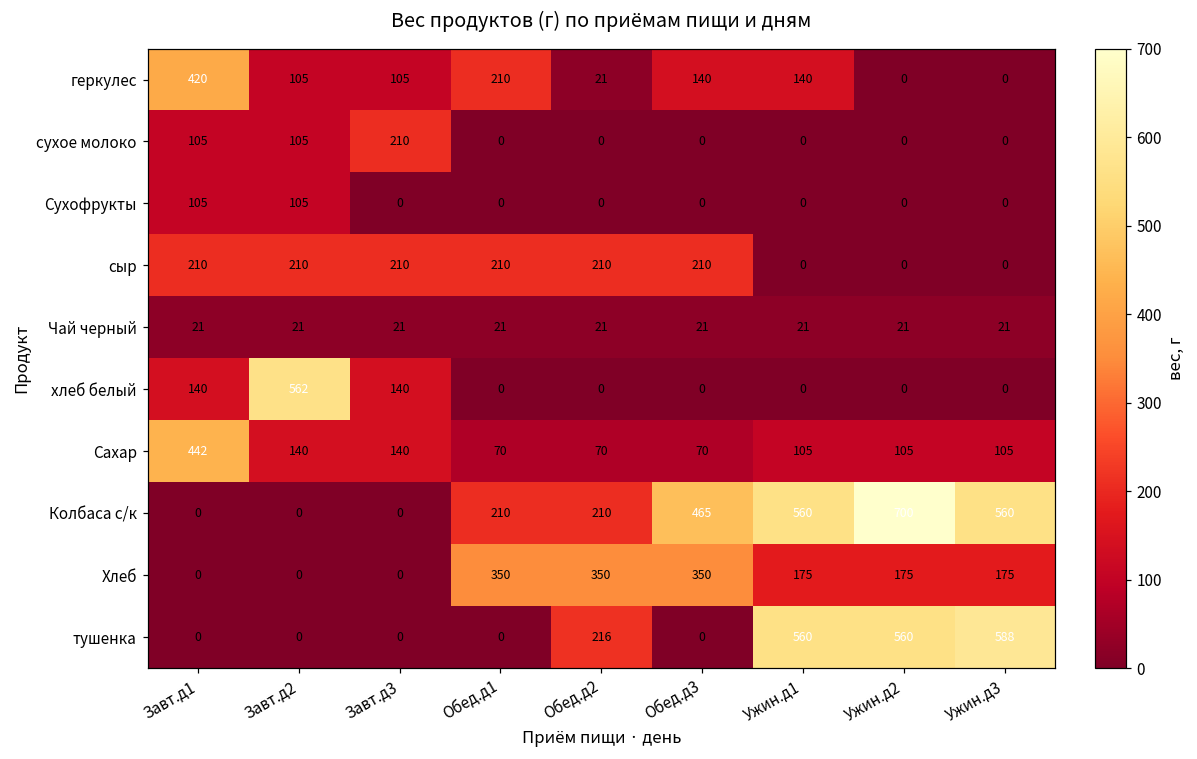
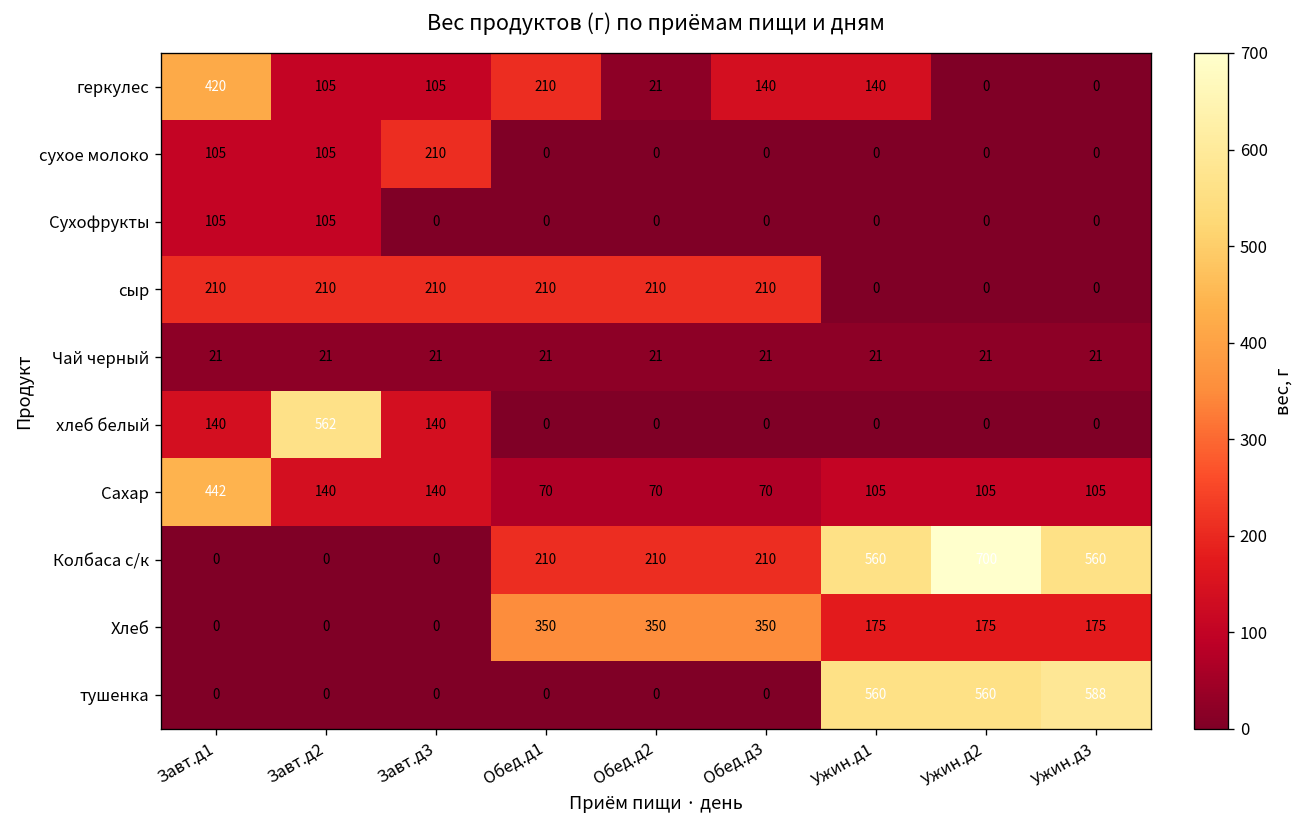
Колбаса с/к, Обед.д3: 465 -> 210
тушенка, Обед.д2: 216 -> 0
